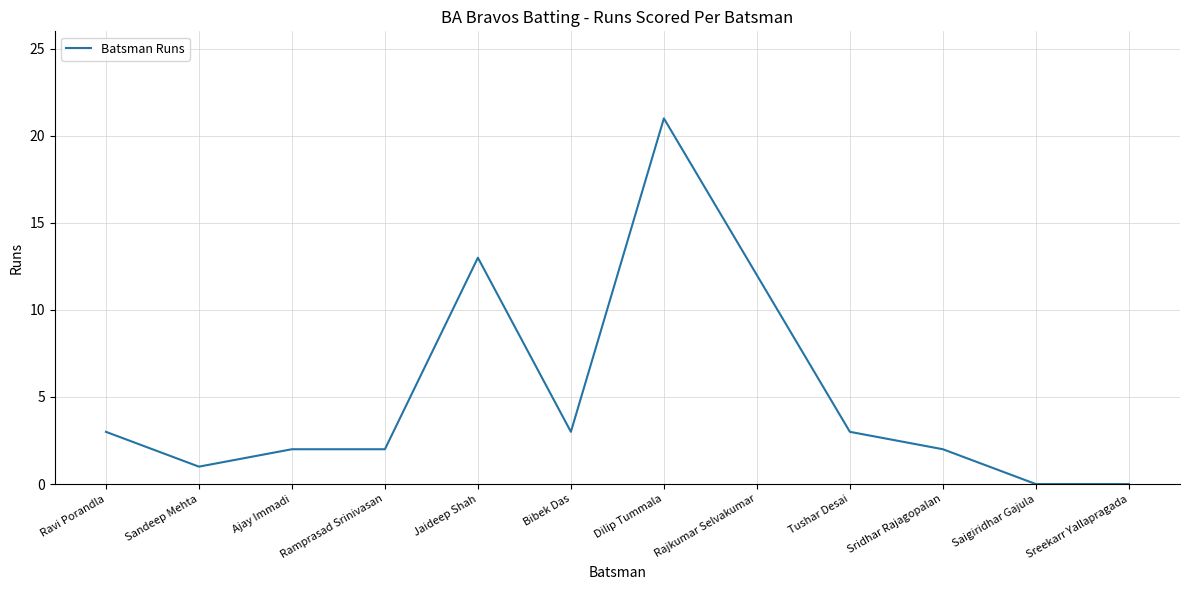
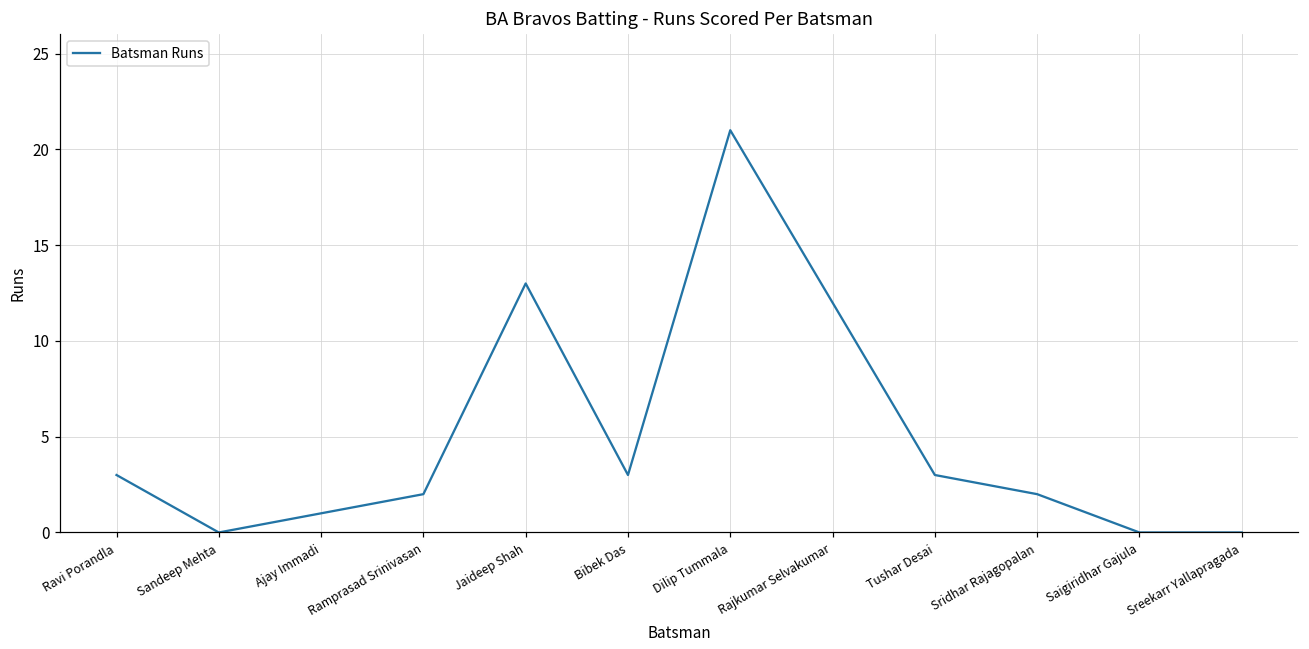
Sandeep Mehta: 1 -> 0
Ajay Immadi: 2 -> 1
